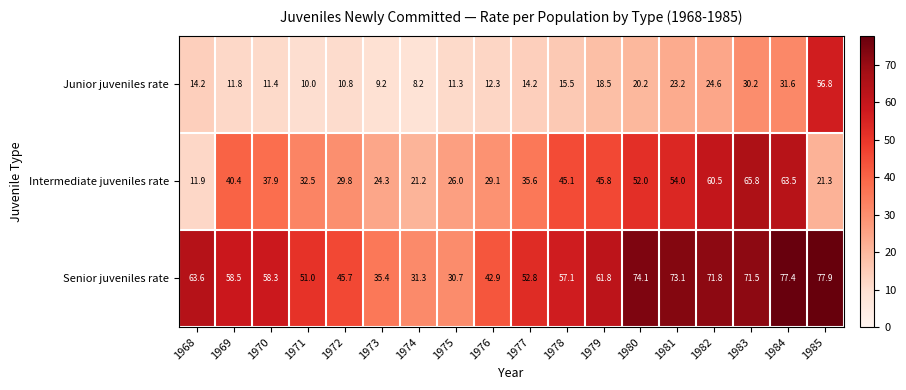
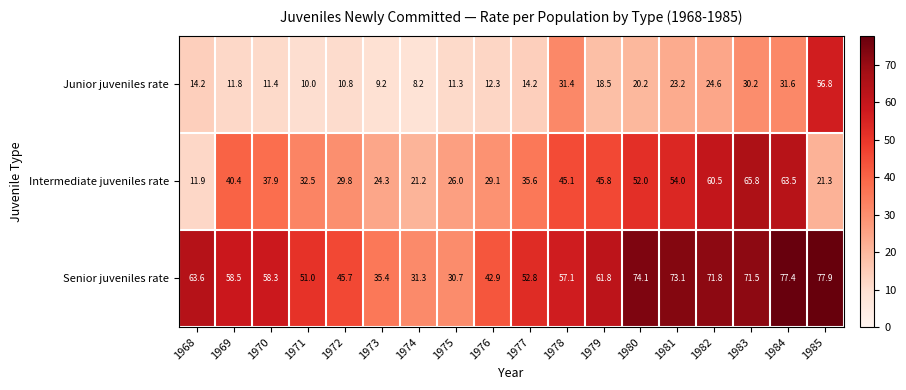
Junior juveniles rate, 1978: 15.5 -> 31.4
